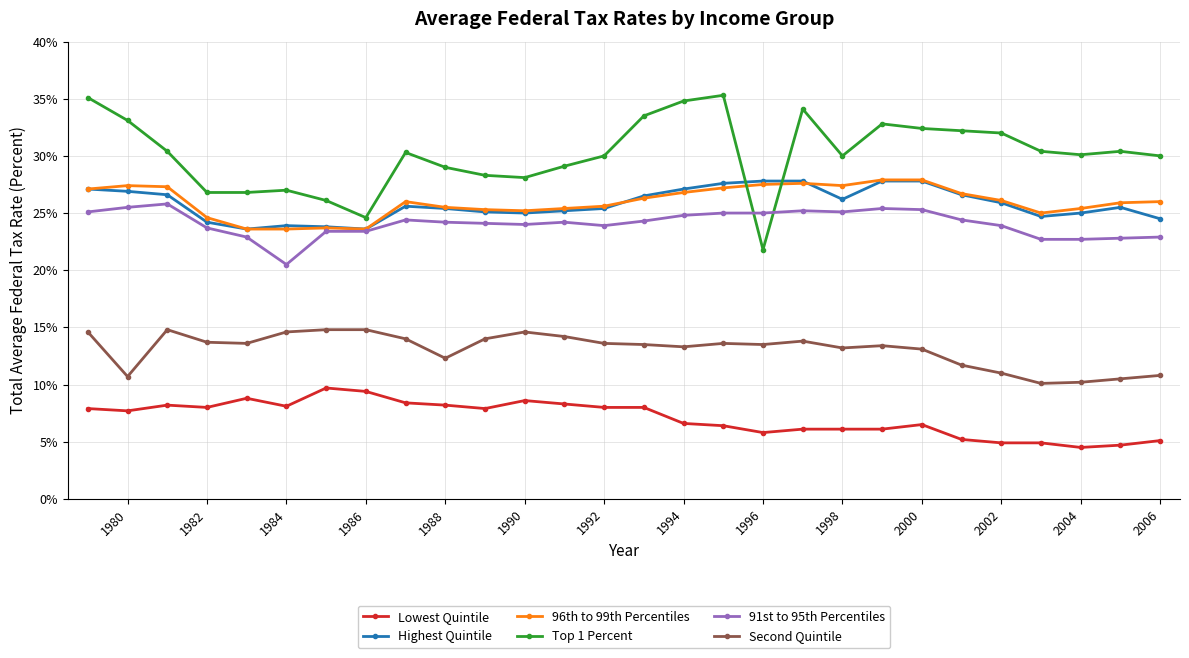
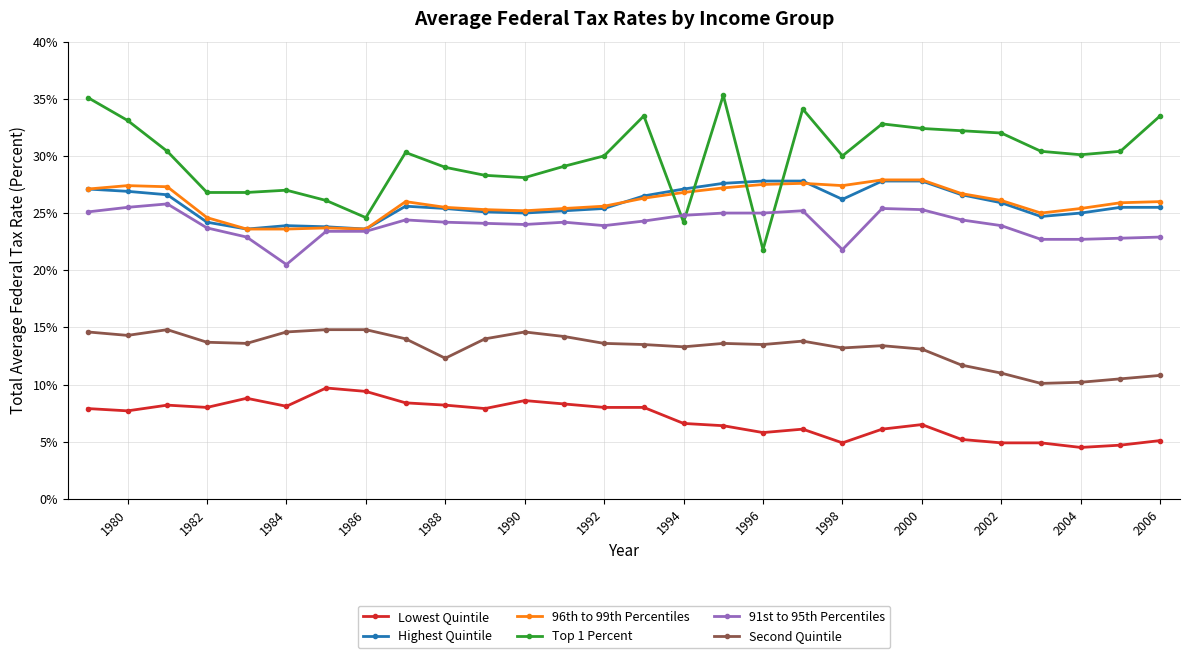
Second Quintile, 1980: 10.7% -> 14.3%
Top 1 Percent, 1994: 34.8% -> 24.2%
Lowest Quintile, 1998: 6.1% -> 4.9%
91st to 95th Percentiles, 1998: 25.1% -> 21.8%
Highest Quintile, 2006: 24.5% -> 25.5%
Top 1 Percent, 2006: 30.0% -> 33.5%
